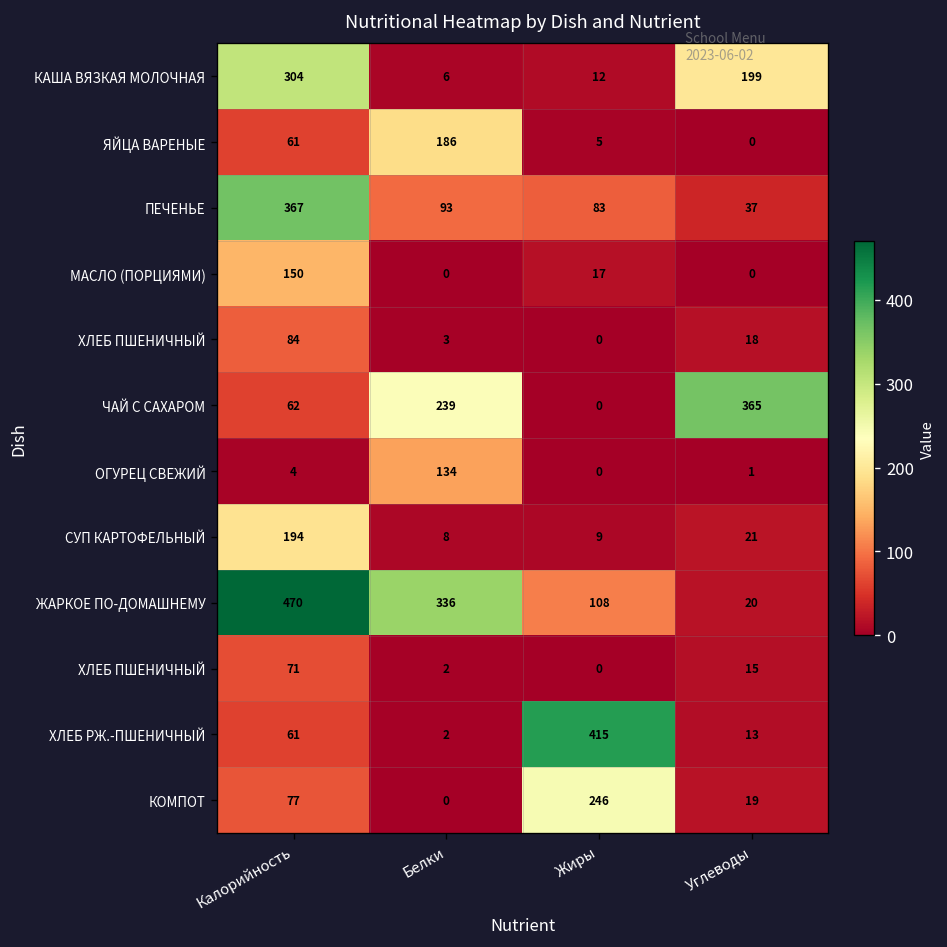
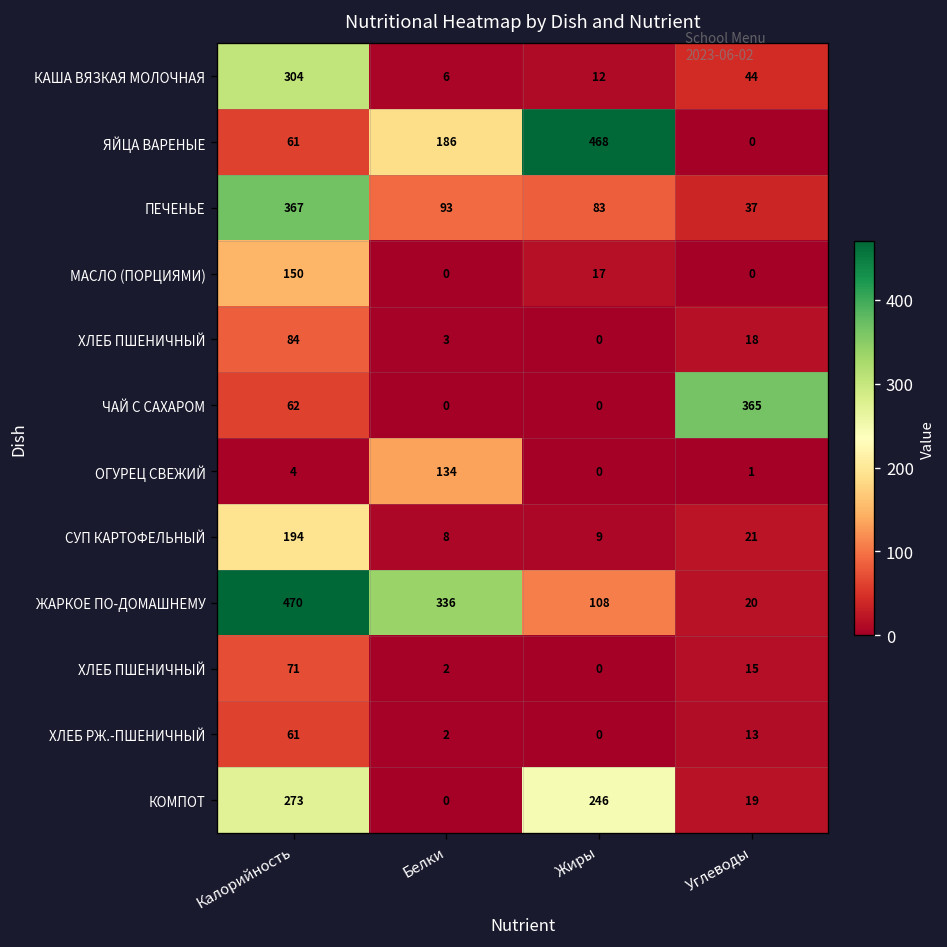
КАША ВЯЗКАЯ МОЛОЧНАЯ, Углеводы: 199 -> 44
ЯЙЦА ВАРЕНЫЕ, Жиры: 5 -> 468
ЧАЙ С САХАРОМ, Белки: 239 -> 0
ХЛЕБ РЖ.-ПШЕНИЧНЫЙ, Жиры: 415 -> 0
КОМПОТ, Калорийность: 77 -> 273
